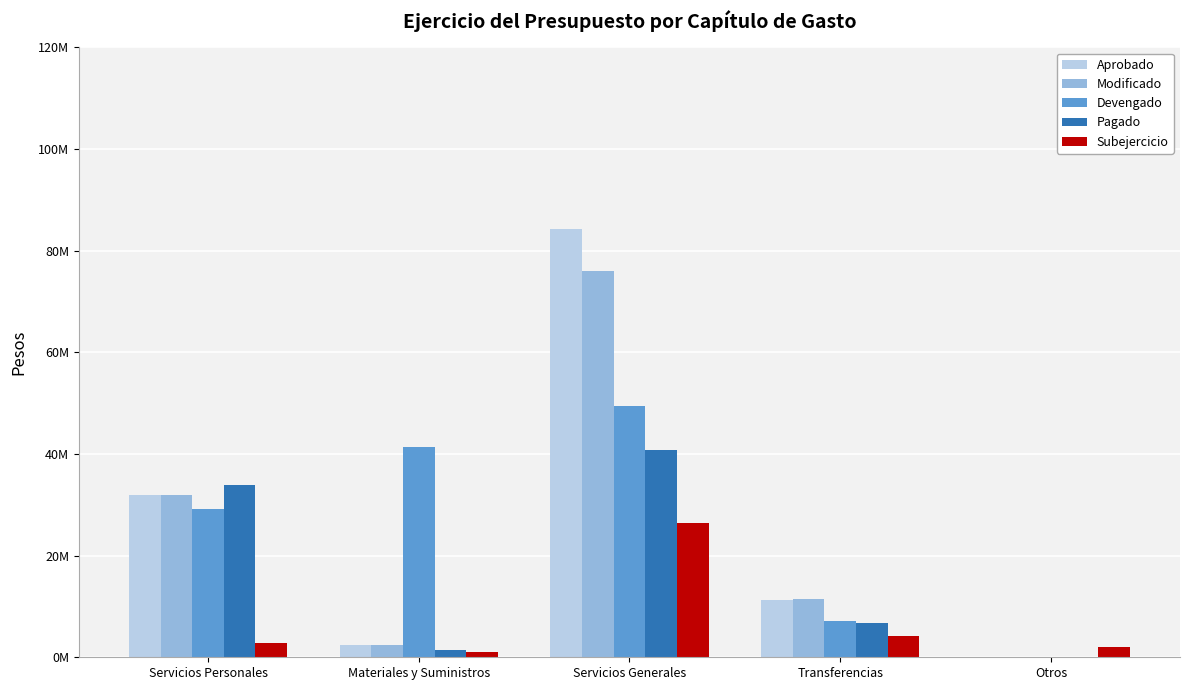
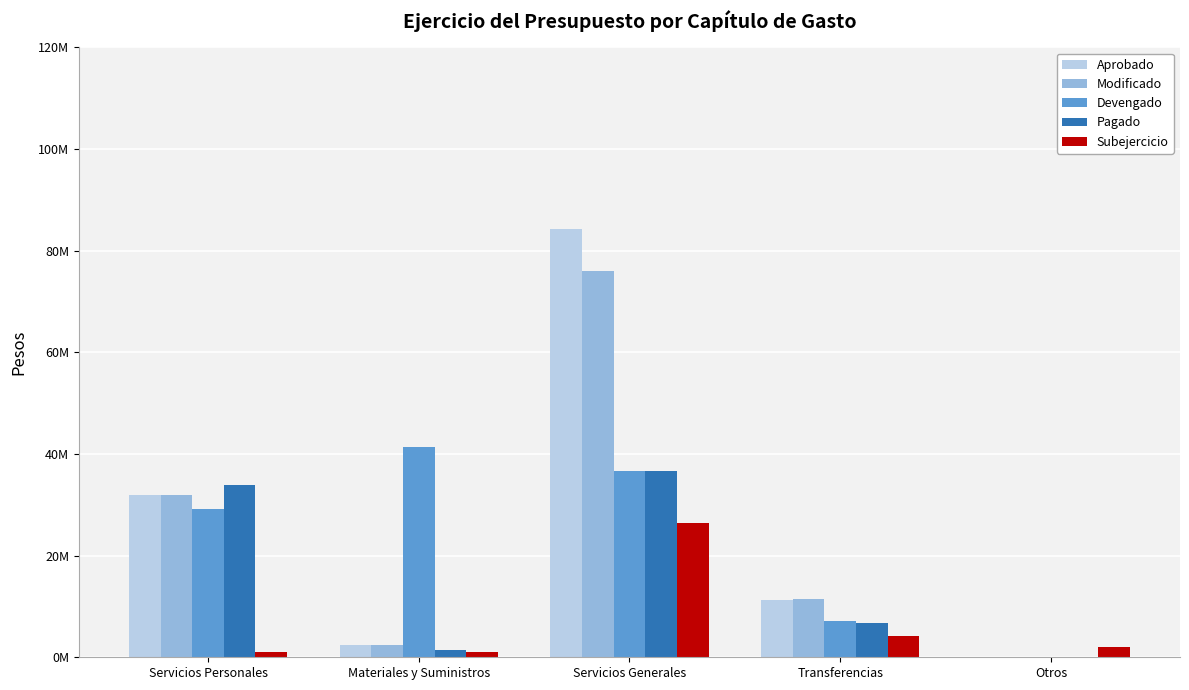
Subejercicio, Servicios Personales: 3000000 -> 1000000
Devengado, Servicios Generales: 49000000 -> 37000000
Pagado, Servicios Generales: 41000000 -> 37000000
